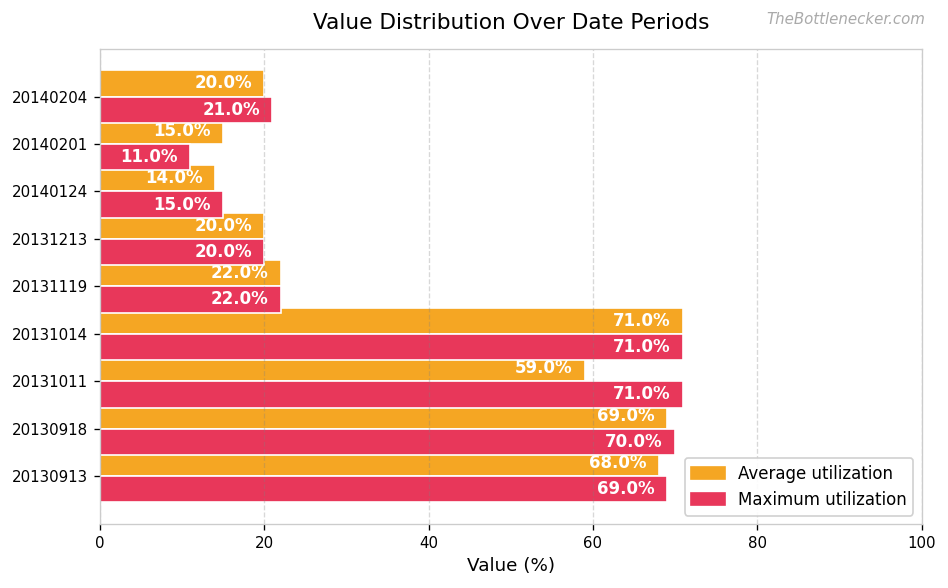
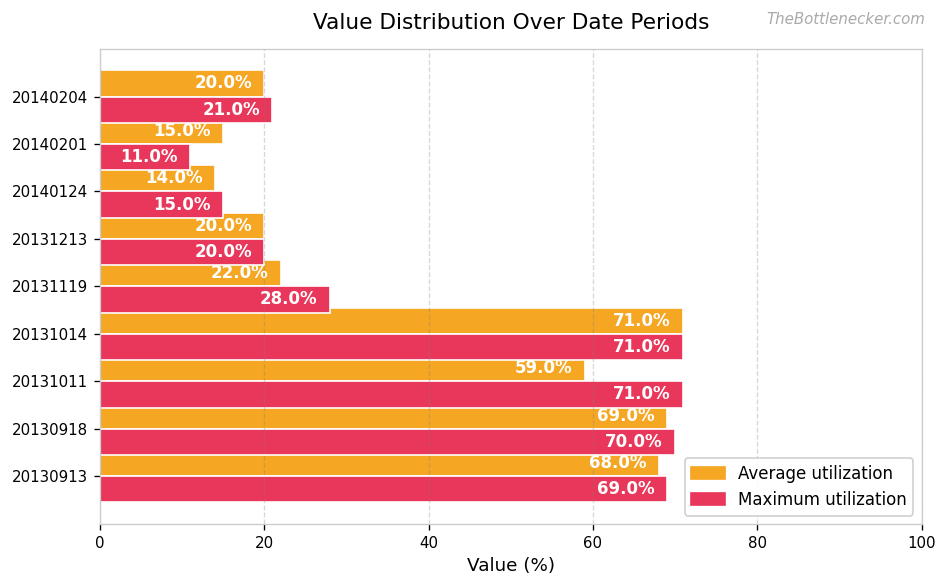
Maximum utilization, 20131119: 22.0% -> 28.0%
